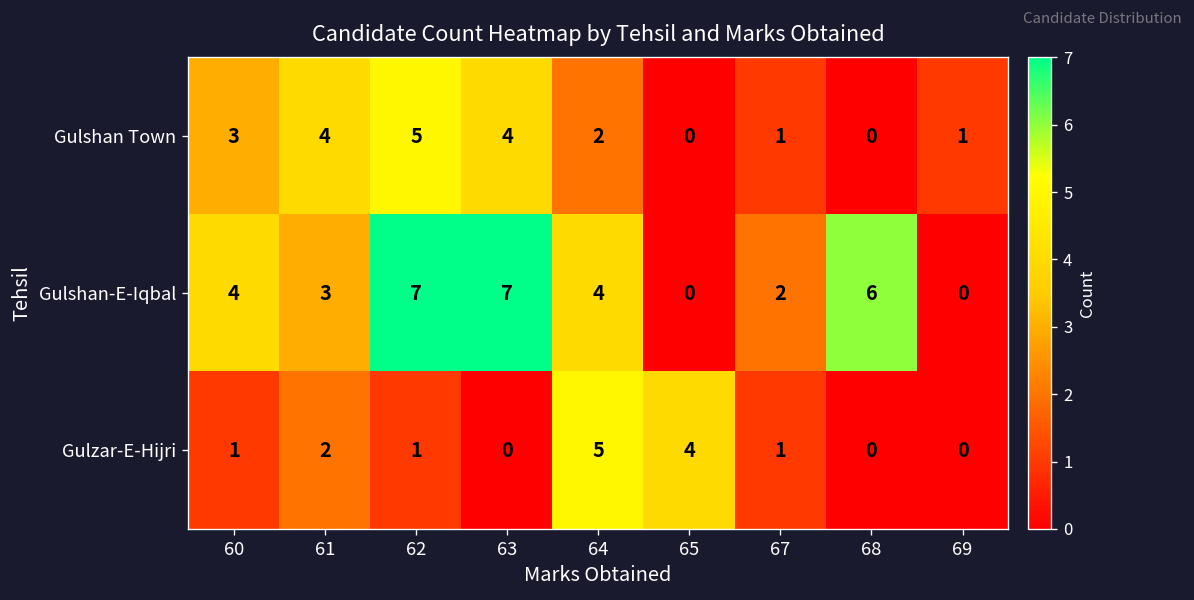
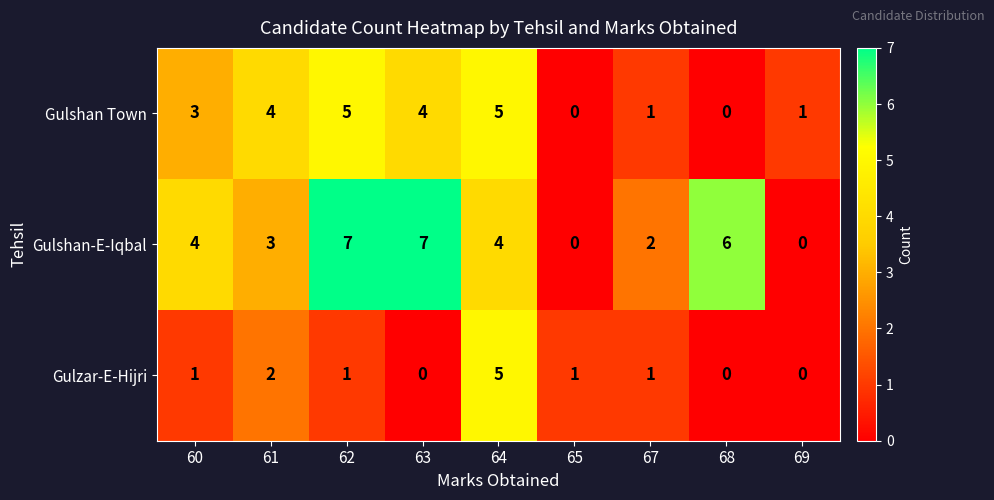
Gulshan Town, 64: 2 -> 5
Gulzar-E-Hijri, 65: 4 -> 1
